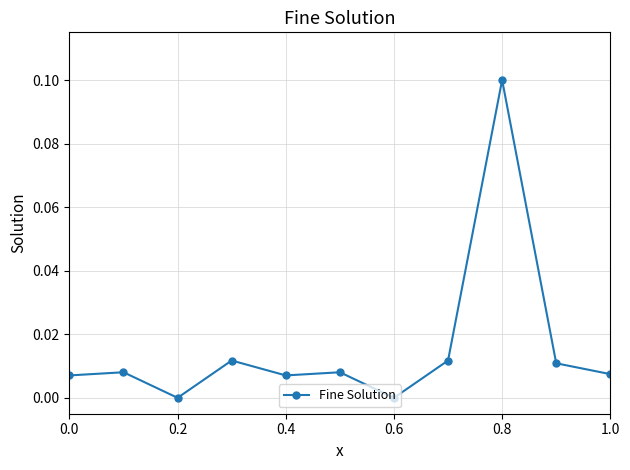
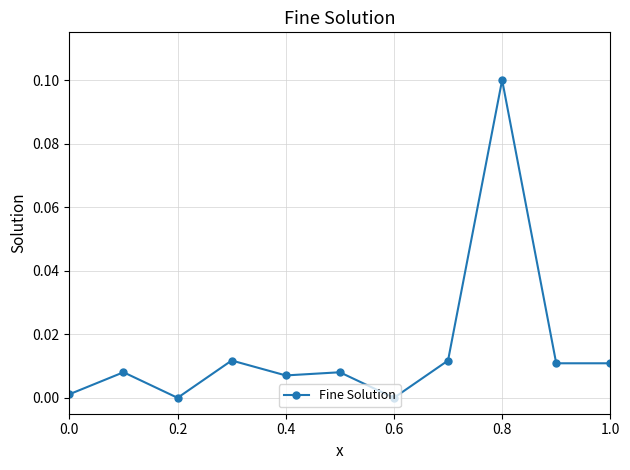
0.0: 0.007 -> 0.001
1.0: 0.007 -> 0.011
